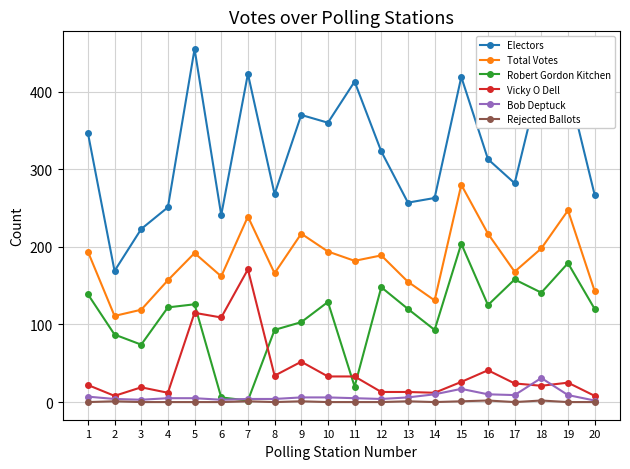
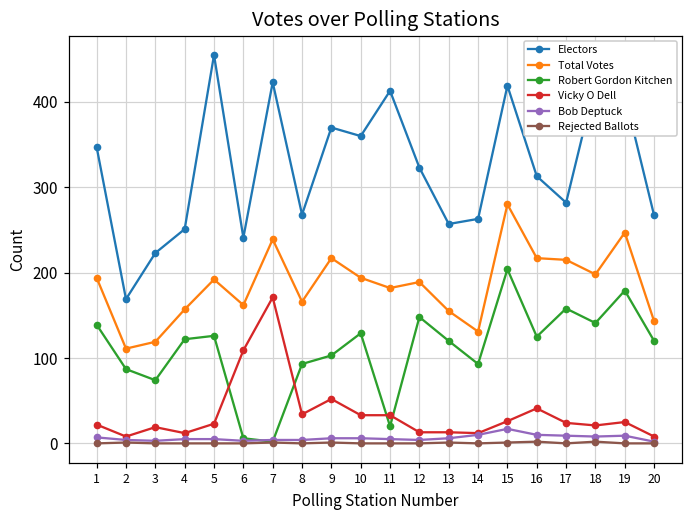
Vicky O Dell, 5: 120 -> 20
Total Votes, 17: 170 -> 220
Bob Deptuck, 18: 30 -> 10
